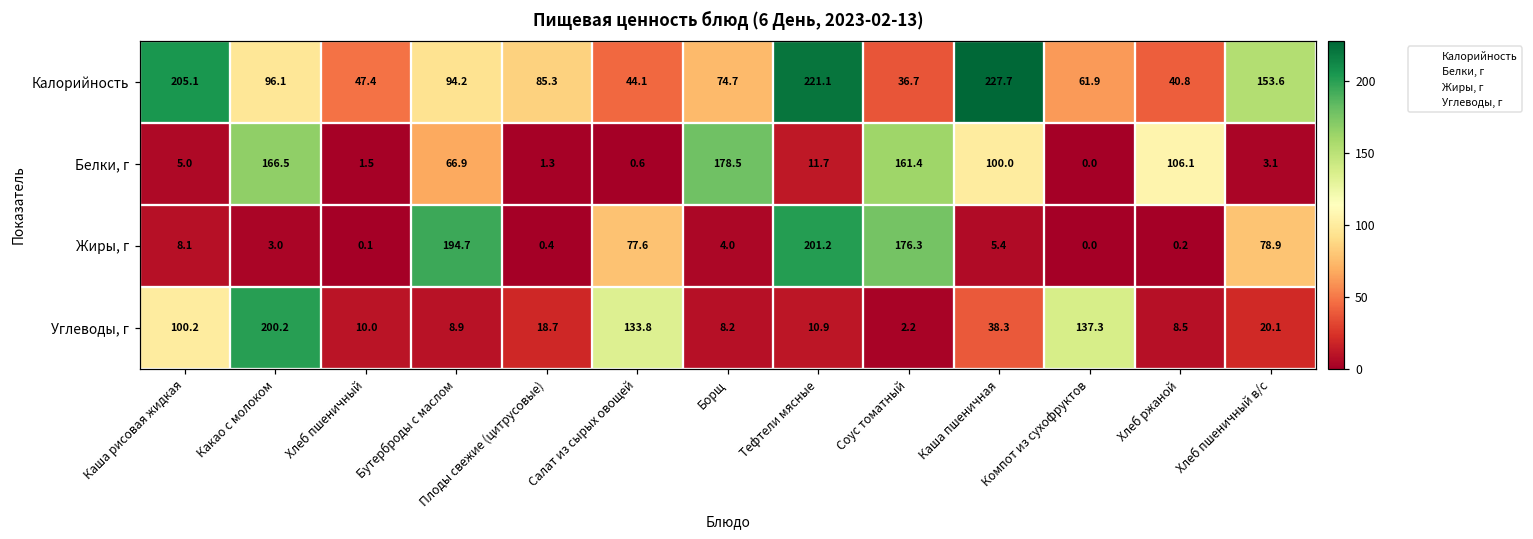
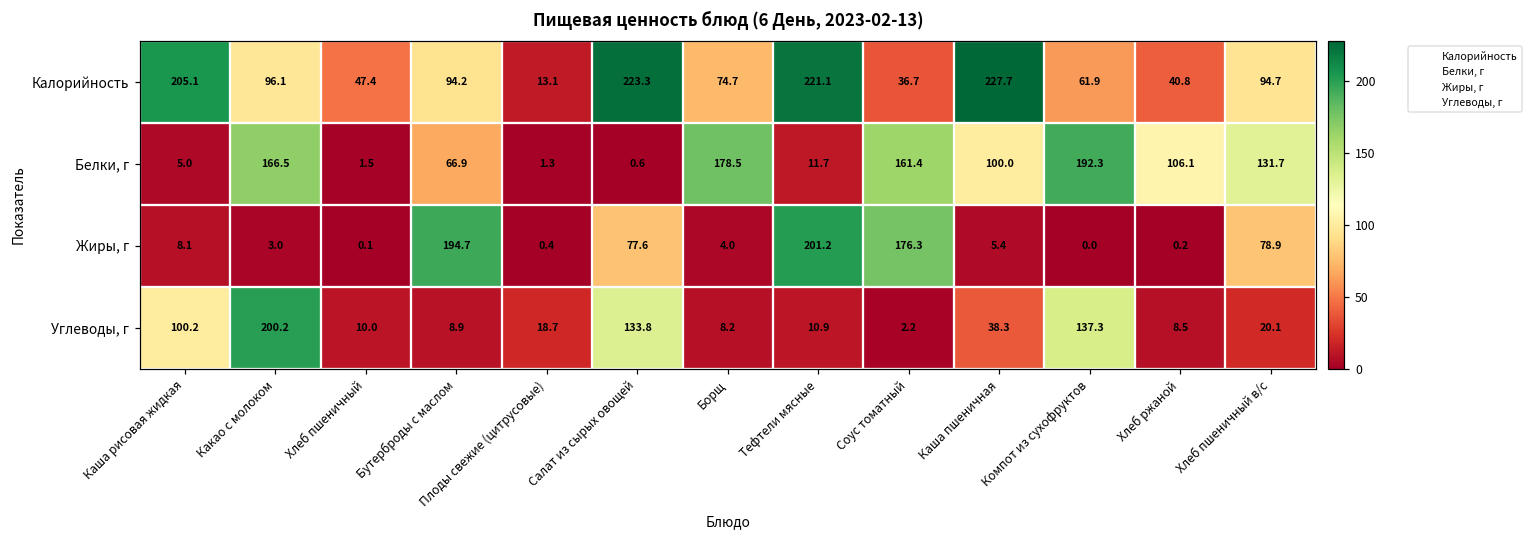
Калорийность, Плоды свежие (цитрусовые): 85.3 -> 13.1
Калорийность, Салат из сырых овощей: 44.1 -> 223.3
Калорийность, Хлеб пшеничный в/с: 153.6 -> 94.7
Белки, г, Компот из сухофруктов: 0.0 -> 192.3
Белки, г, Хлеб пшеничный в/с: 3.1 -> 131.7
